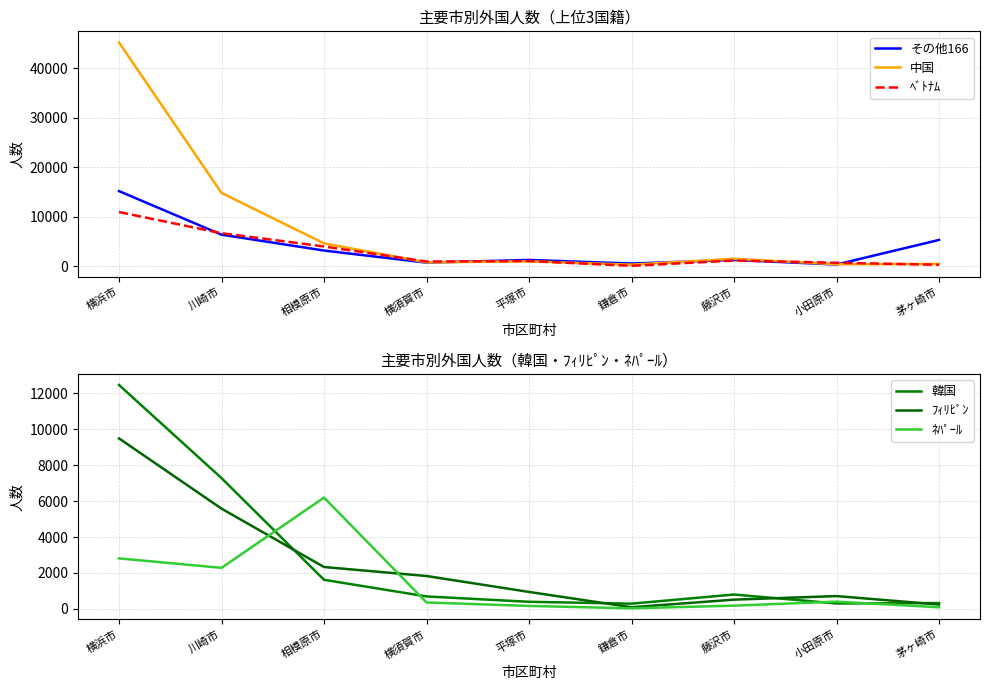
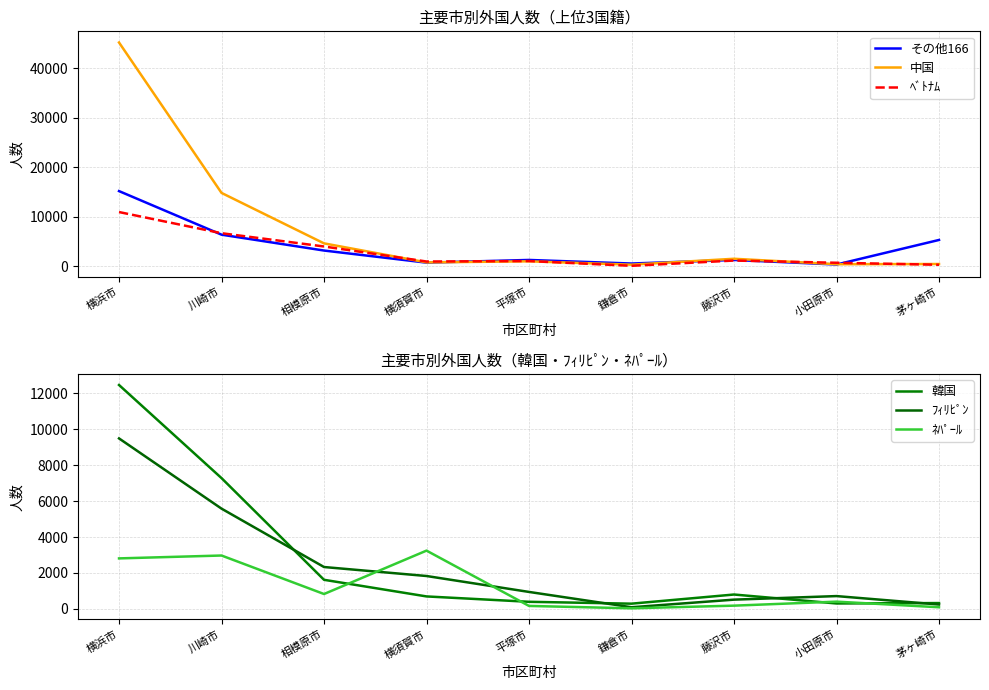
主要市別外国人数（韓国・ﾌｨﾘﾋﾟﾝ・ﾈﾊﾟｰﾙ）, ﾈﾊﾟｰﾙ, 川崎市: 2300 -> 3000
主要市別外国人数（韓国・ﾌｨﾘﾋﾟﾝ・ﾈﾊﾟｰﾙ）, ﾈﾊﾟｰﾙ, 相模原市: 6200 -> 800
主要市別外国人数（韓国・ﾌｨﾘﾋﾟﾝ・ﾈﾊﾟｰﾙ）, ﾈﾊﾟｰﾙ, 横須賀市: 400 -> 3200
